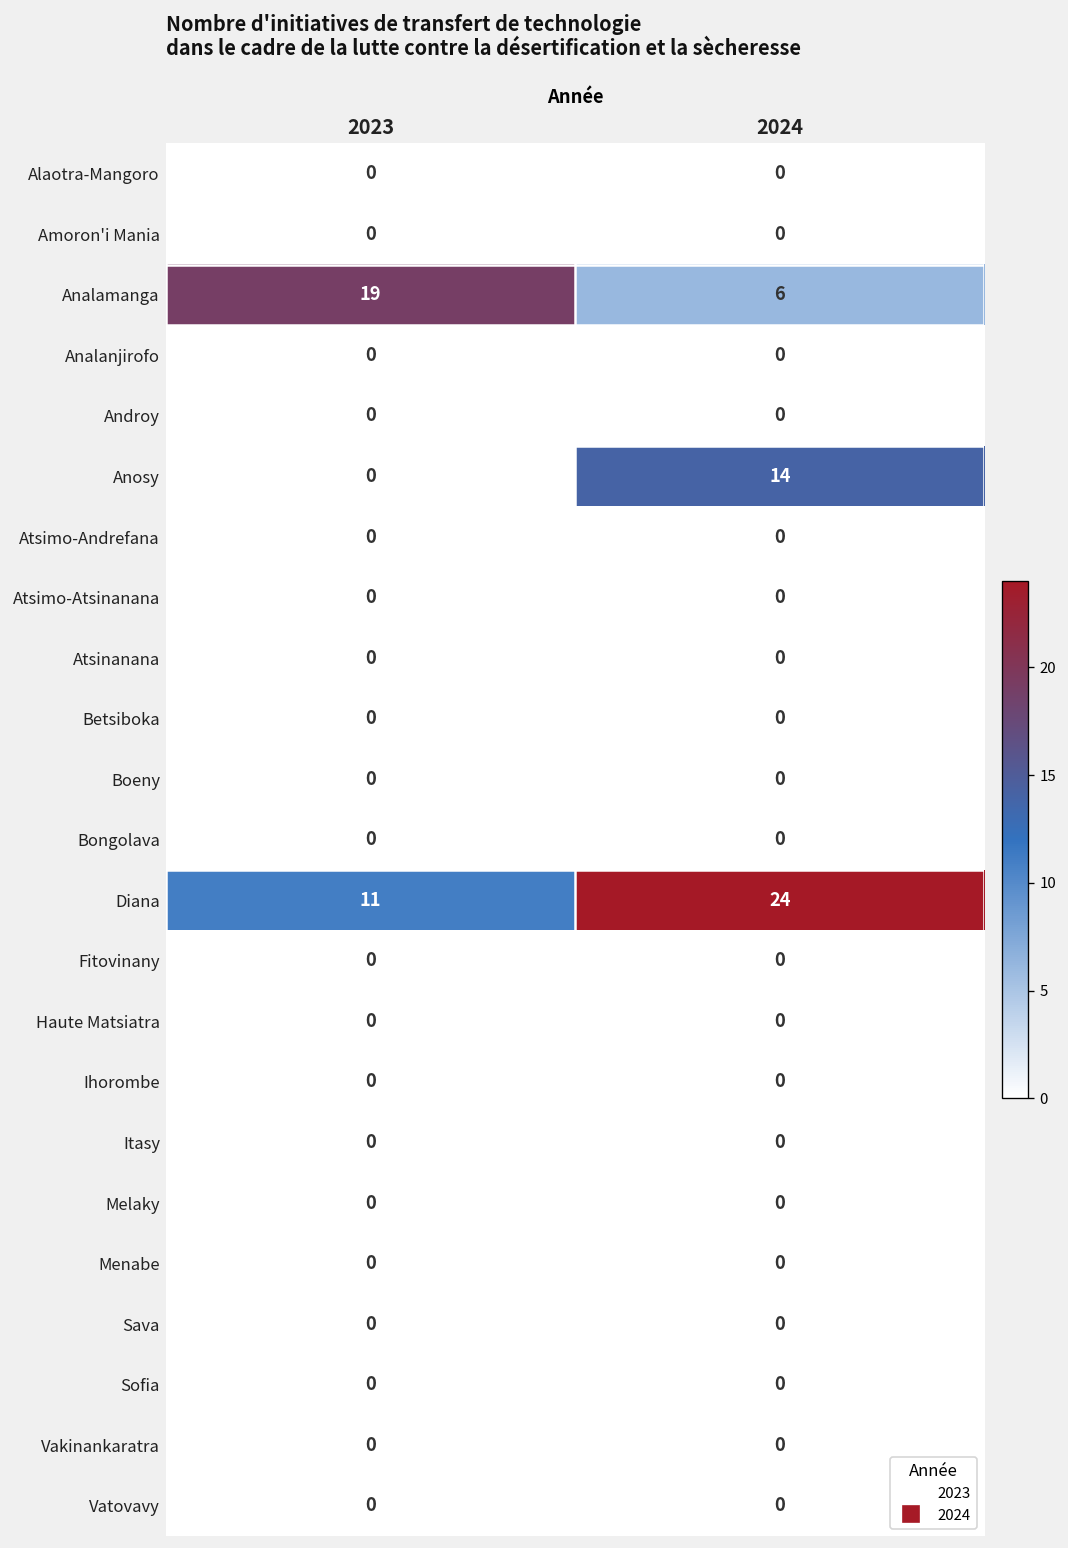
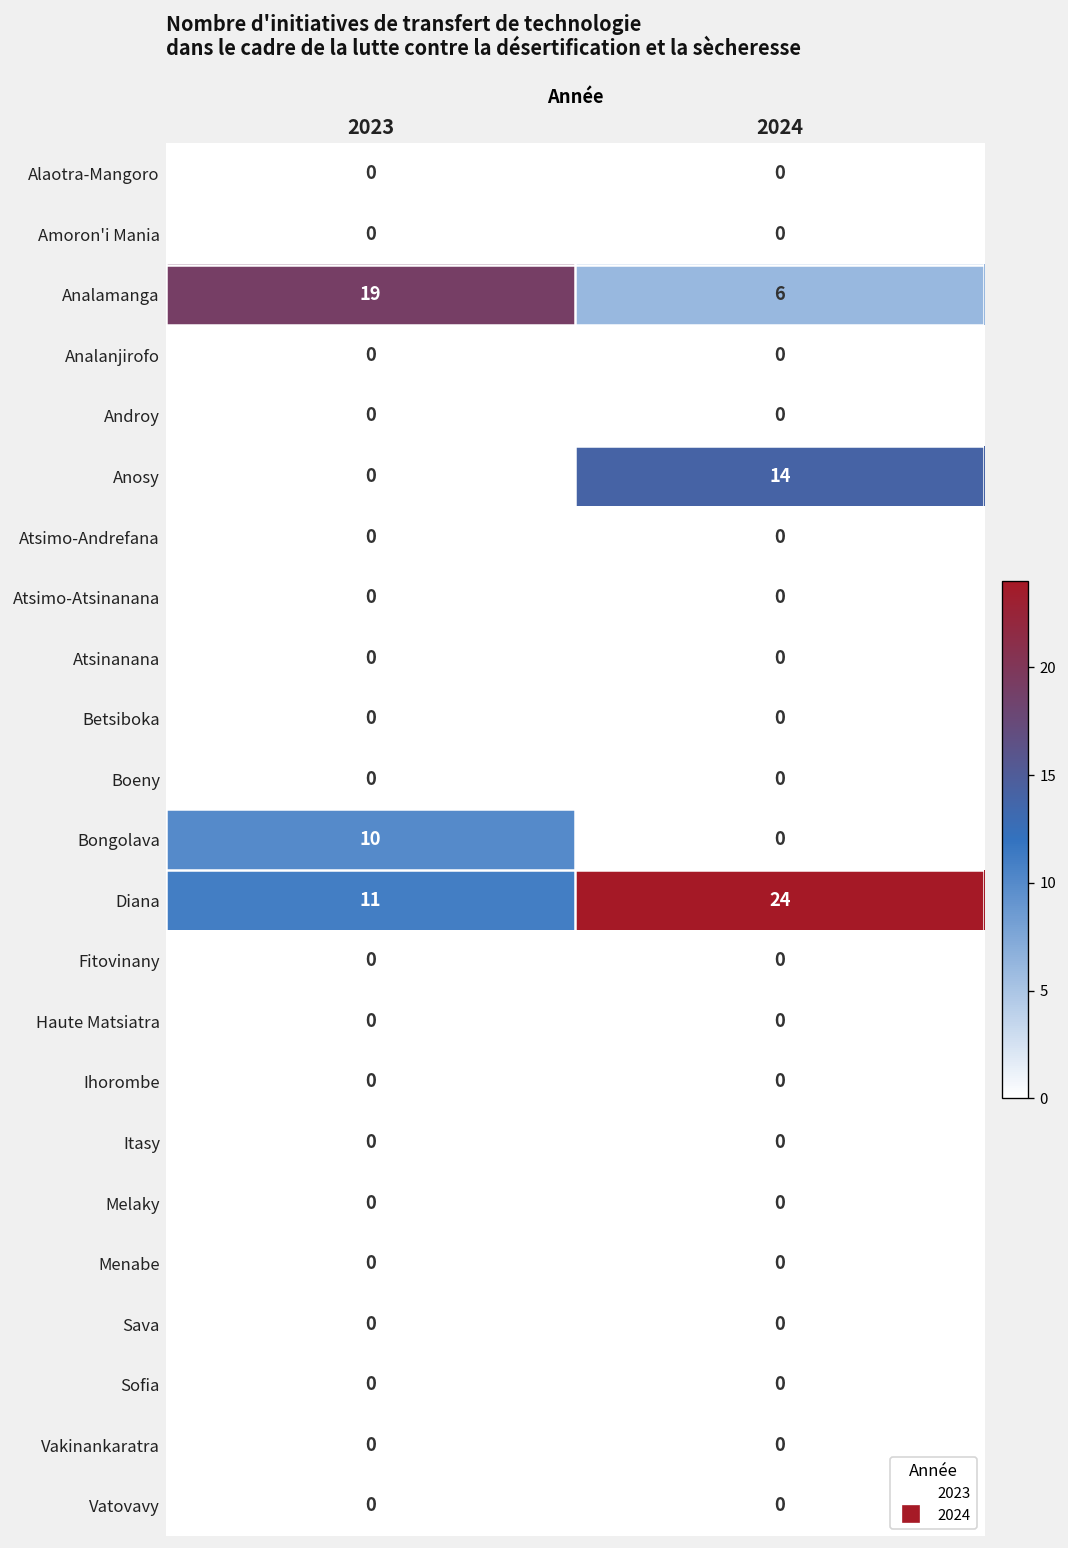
Bongolava, 2023: 0 -> 10
